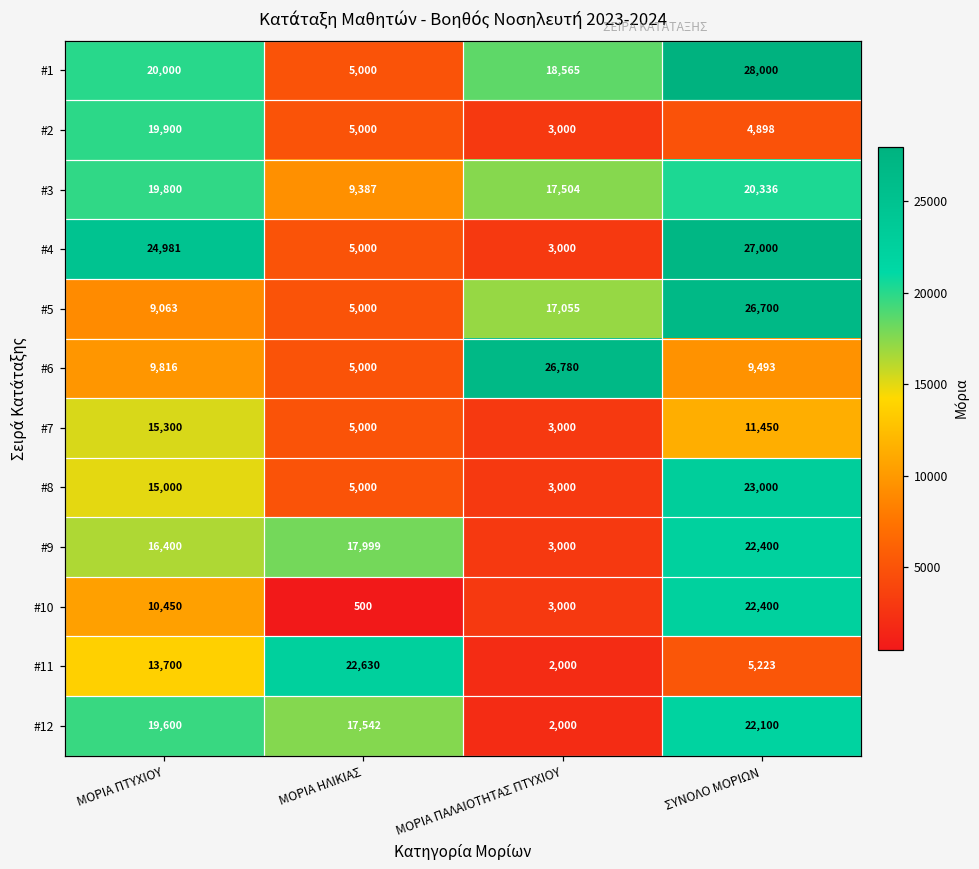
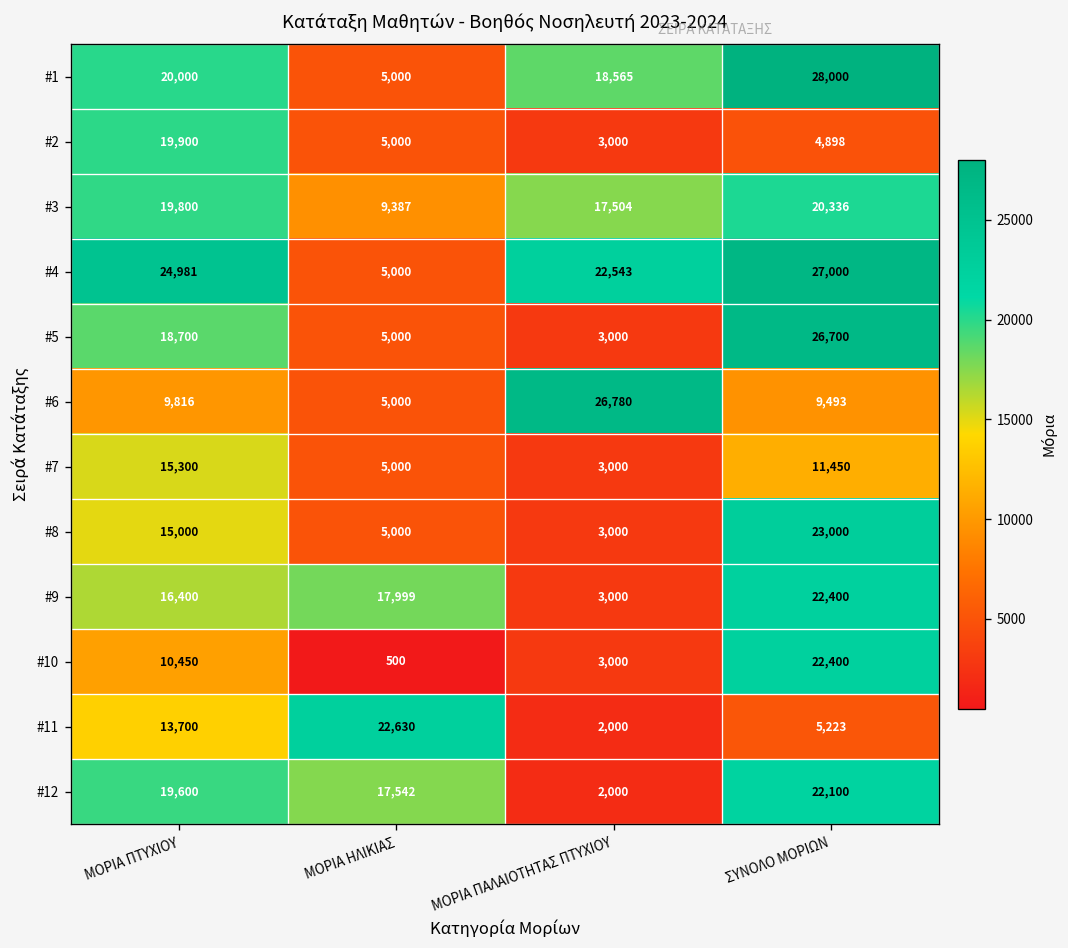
#4, ΜΟΡΙΑ ΠΑΛΑΙΟΤΗΤΑΣ ΠΤΥΧΙΟΥ: 3,000 -> 22,543
#5, ΜΟΡΙΑ ΠΤΥΧΙΟΥ: 9,063 -> 18,700
#5, ΜΟΡΙΑ ΠΑΛΑΙΟΤΗΤΑΣ ΠΤΥΧΙΟΥ: 17,055 -> 3,000
